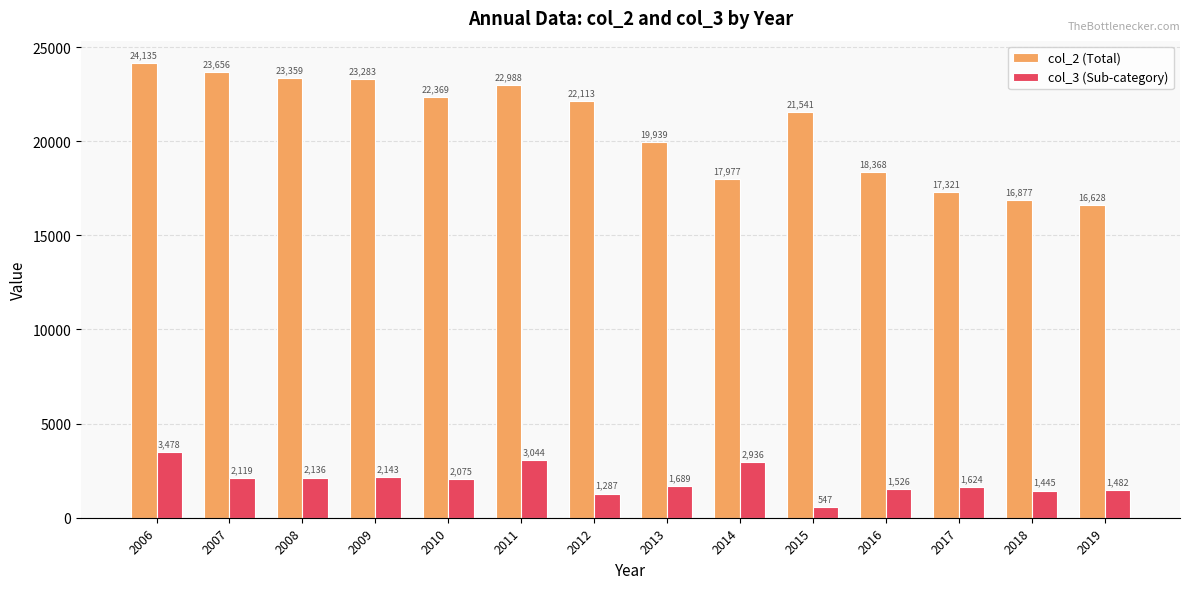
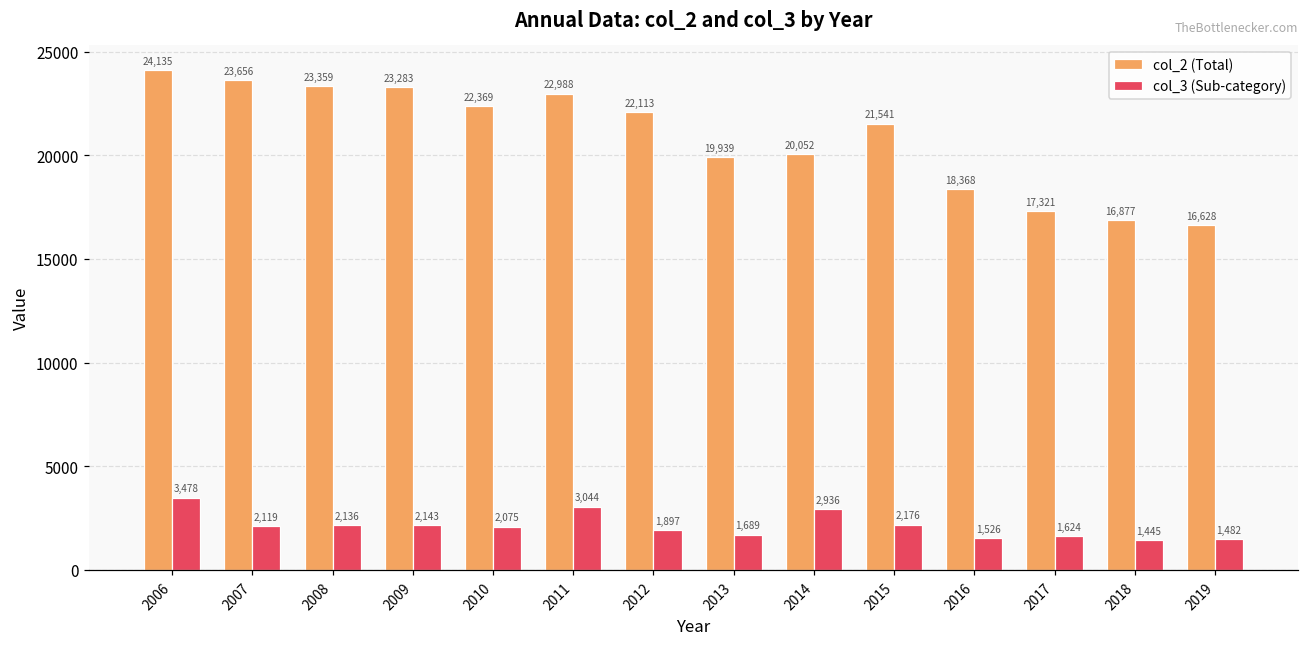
col_3 (Sub-category), 2012: 1,287 -> 1,897
col_2 (Total), 2014: 17,977 -> 20,052
col_3 (Sub-category), 2015: 547 -> 2,176
